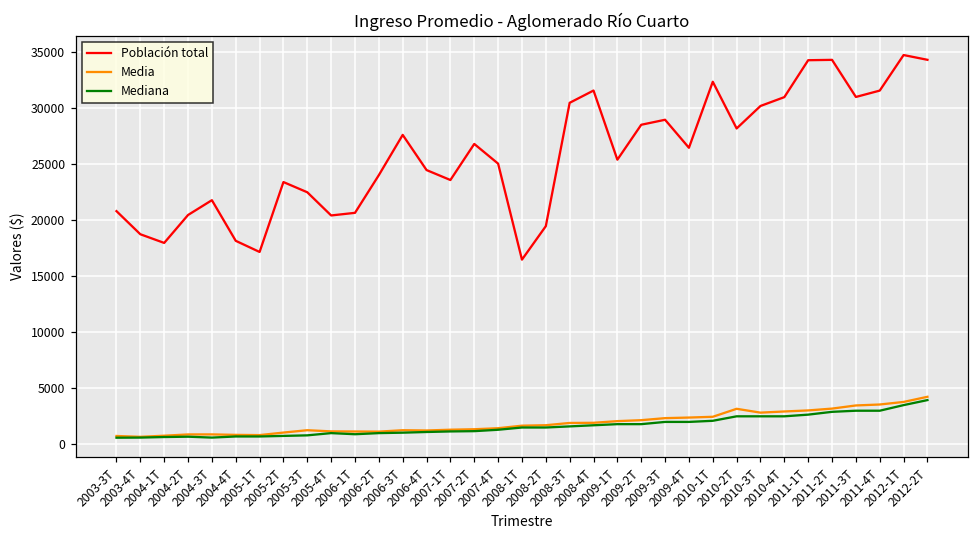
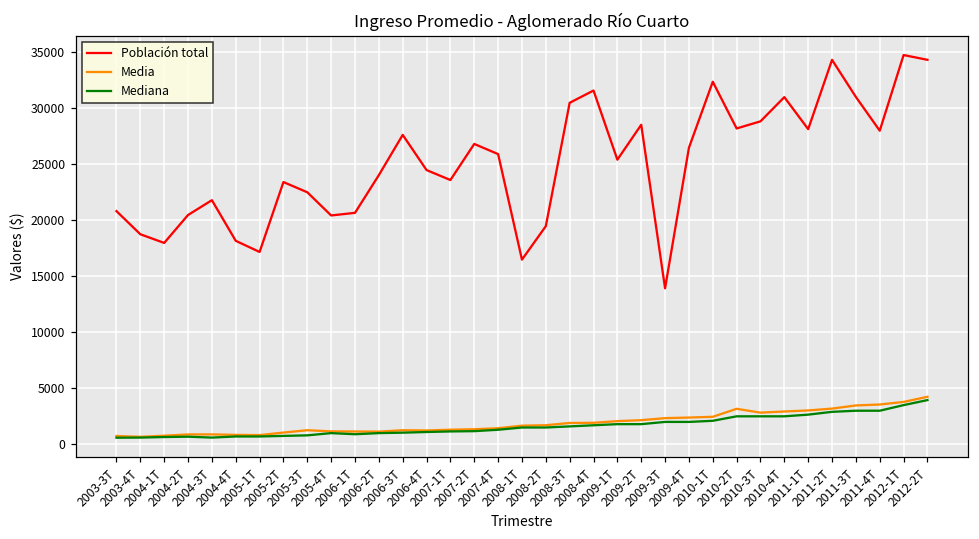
Población total, 2007-4T: 25100 -> 25900
Población total, 2009-3T: 29000 -> 13900
Población total, 2010-3T: 30200 -> 28800
Población total, 2011-1T: 34300 -> 28100
Población total, 2011-4T: 31600 -> 28000
